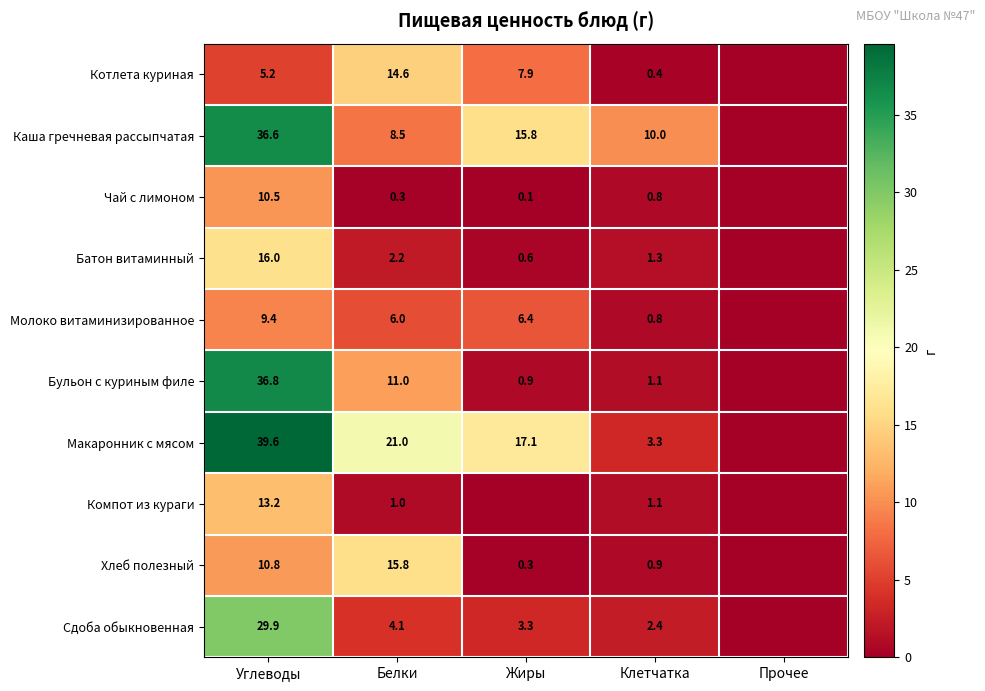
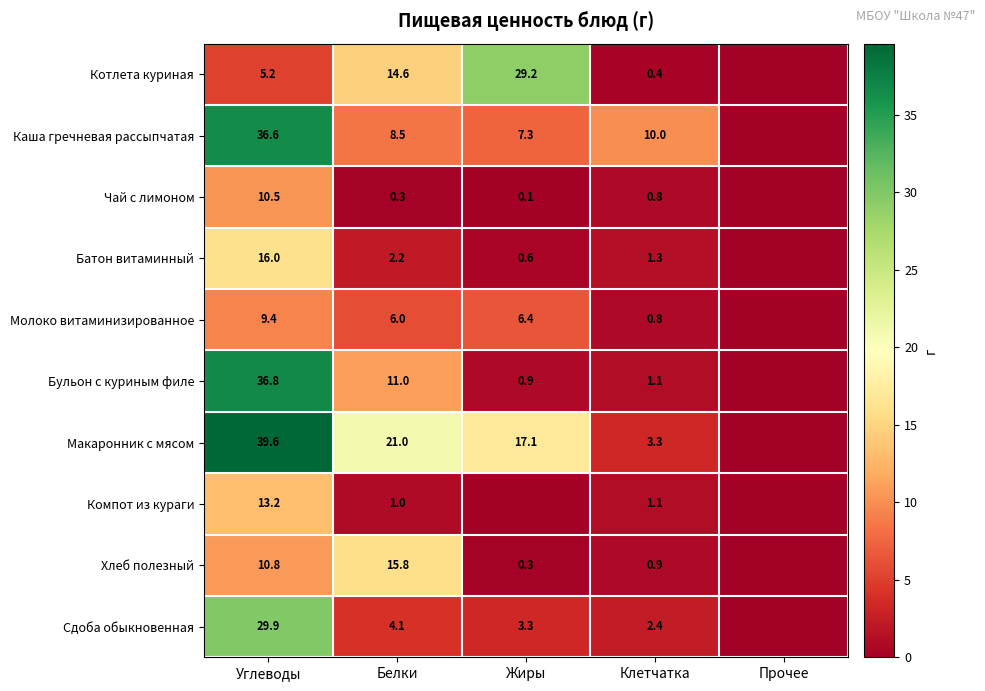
Котлета куриная, Жиры: 7.9 -> 29.2
Каша гречневая рассыпчатая, Жиры: 15.8 -> 7.3
